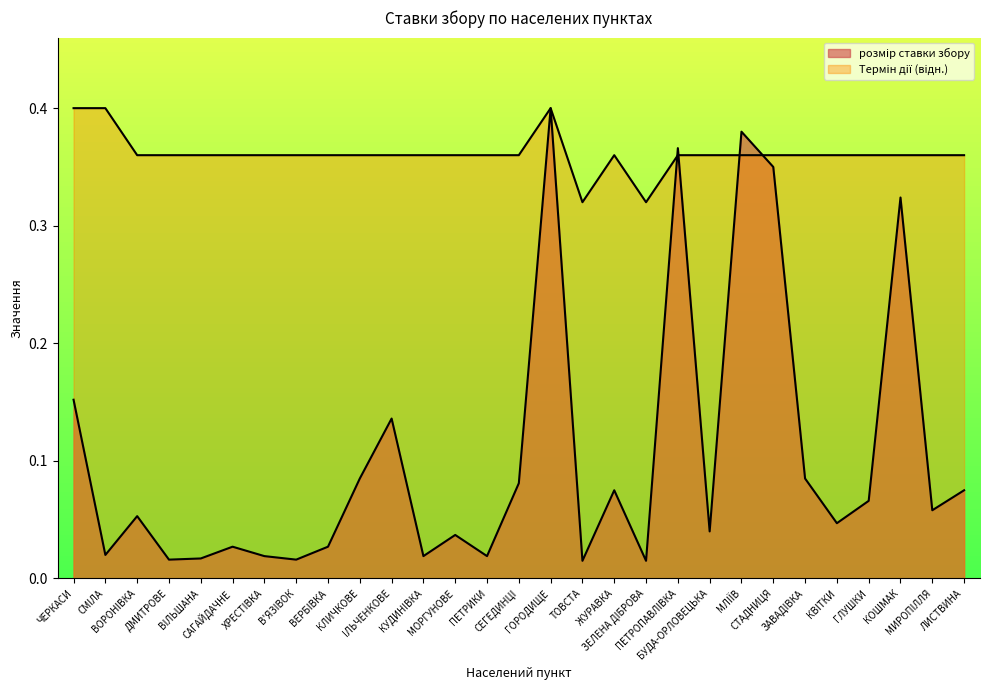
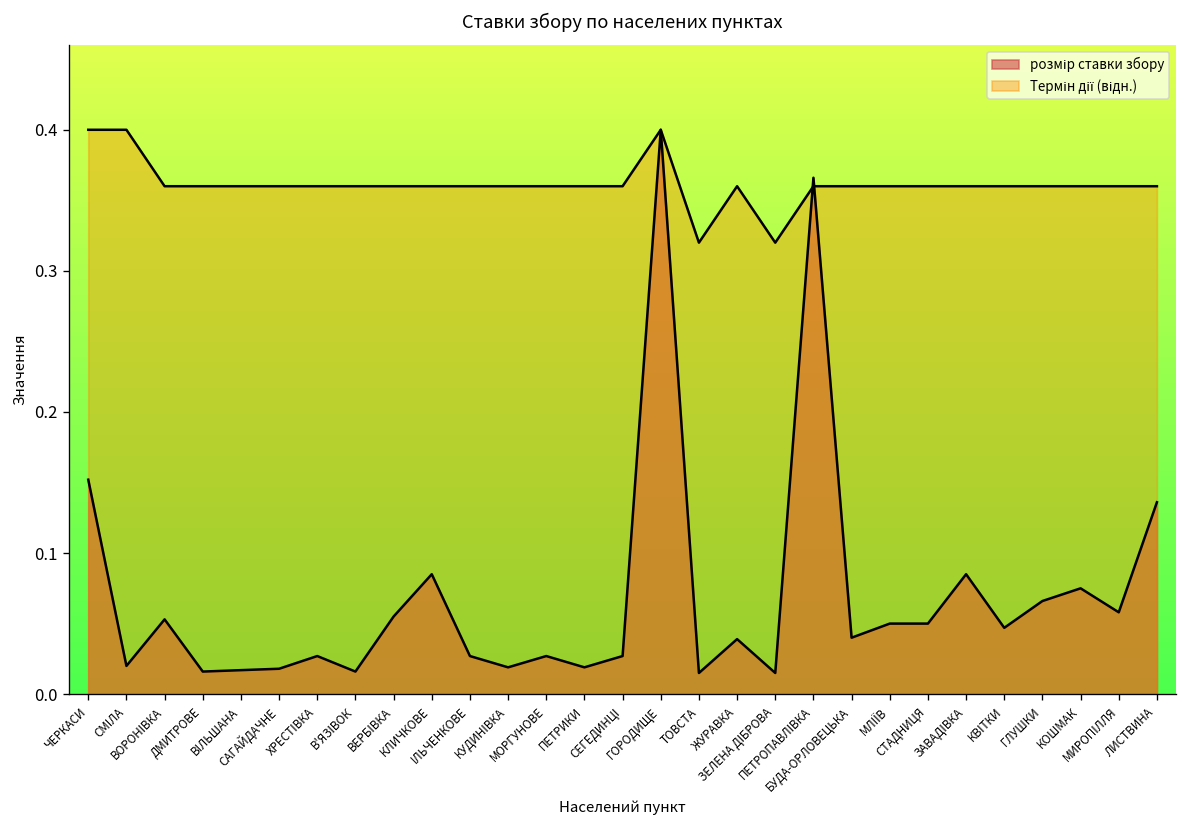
розмір ставки збору, САГАЙДАЧНЕ: 0.027 -> 0.018
розмір ставки збору, ХРЕСТІВКА: 0.019 -> 0.027
розмір ставки збору, ВЕРБІВКА: 0.027 -> 0.055
розмір ставки збору, ІЛЬЧЕНКОВЕ: 0.136 -> 0.027
розмір ставки збору, МОРГУНОВЕ: 0.037 -> 0.027
розмір ставки збору, СЕГЕДИНЦІ: 0.081 -> 0.027
розмір ставки збору, ЖУРАВКА: 0.075 -> 0.039
розмір ставки збору, МЛІЇВ: 0.38 -> 0.05
розмір ставки збору, СТАДНИЦЯ: 0.35 -> 0.05
розмір ставки збору, КОШМАК: 0.324 -> 0.075
розмір ставки збору, ЛИСТВИНА: 0.075 -> 0.136
